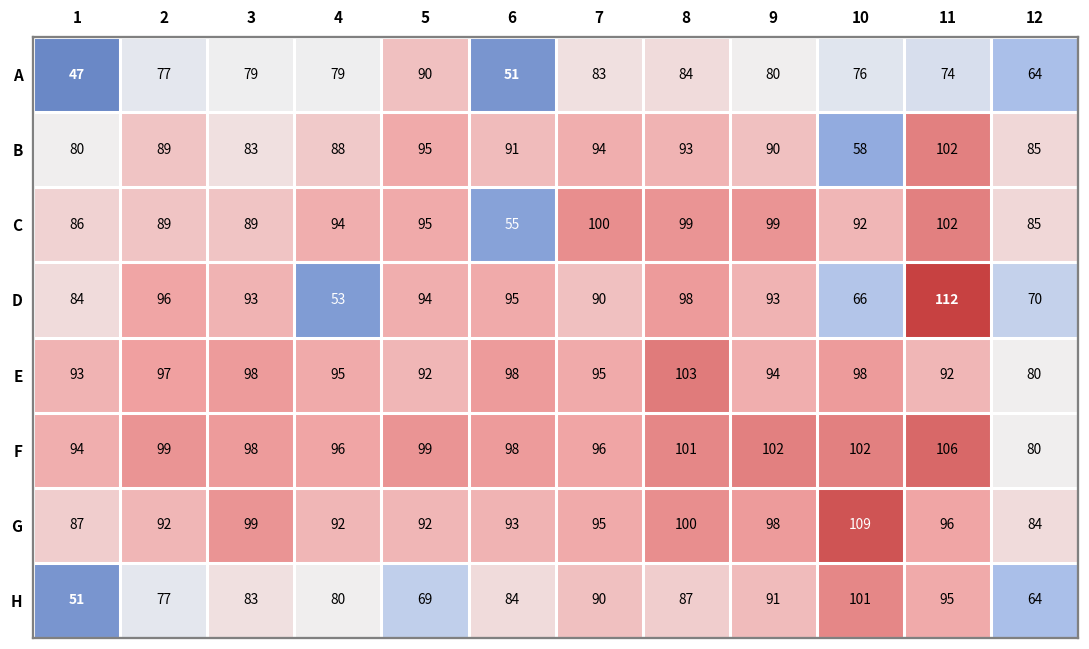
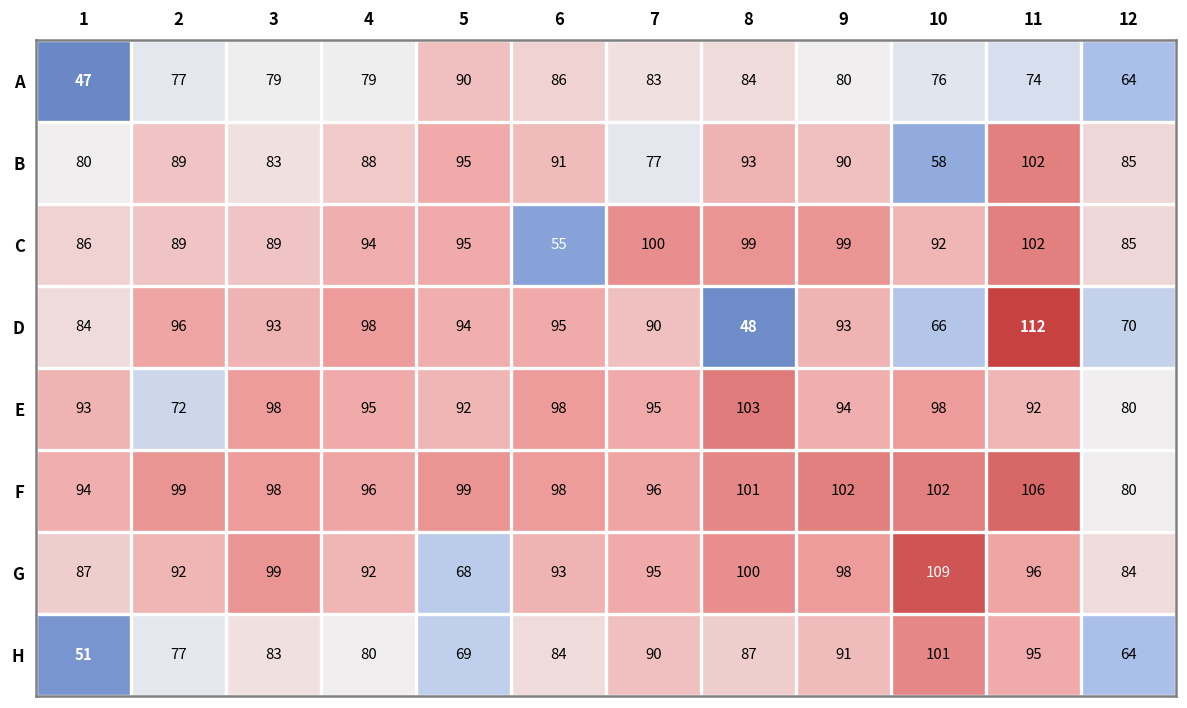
A, 6: 51 -> 86
B, 7: 94 -> 77
D, 4: 53 -> 98
D, 8: 98 -> 48
E, 2: 97 -> 72
G, 5: 92 -> 68
